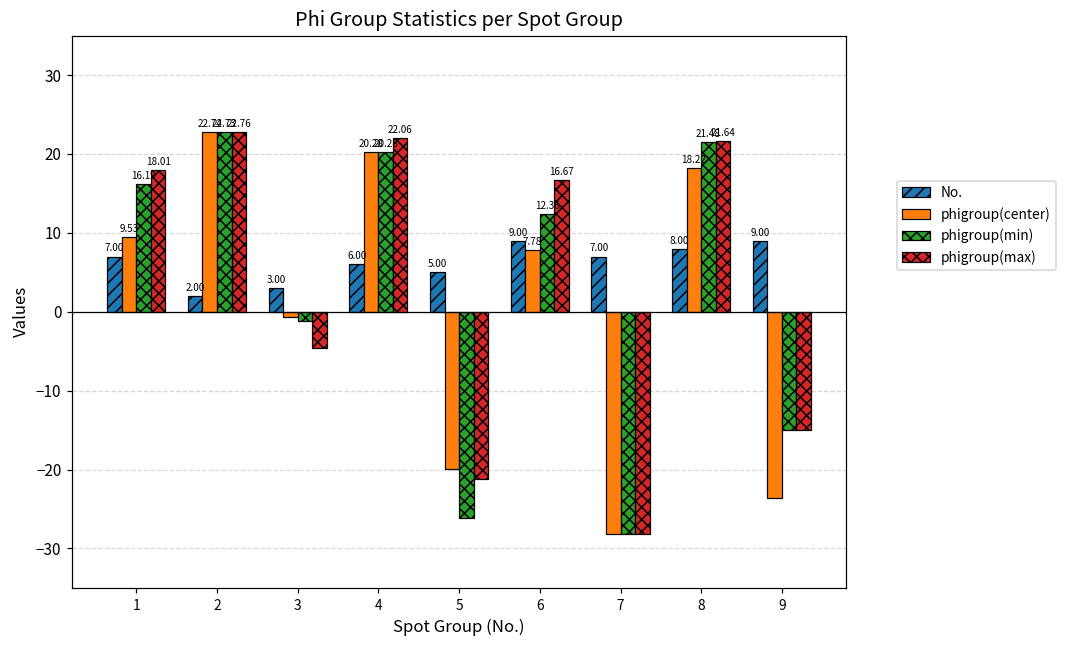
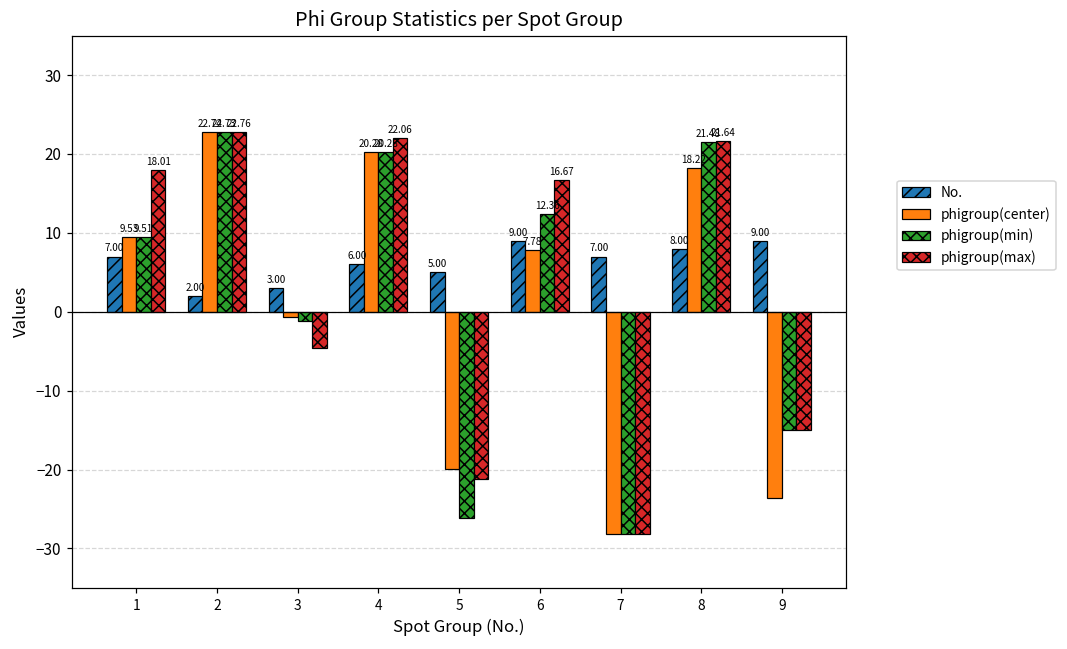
phigroup(min), 1: 16.19 -> 9.51
